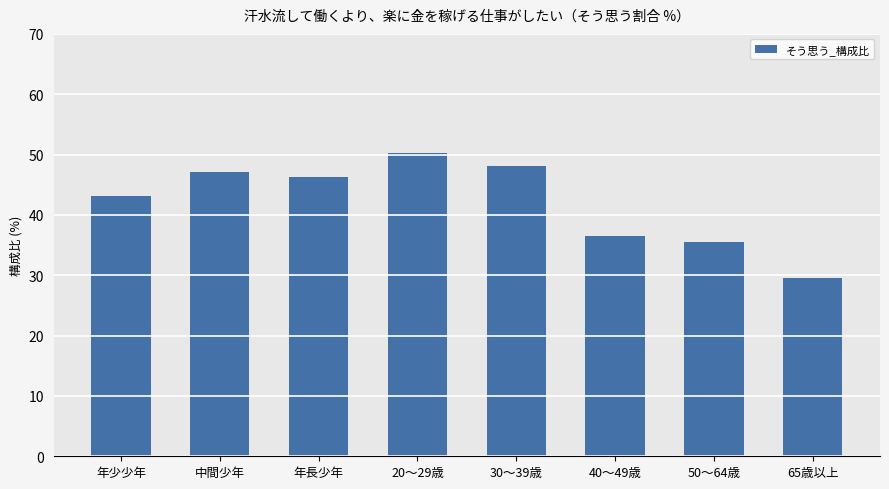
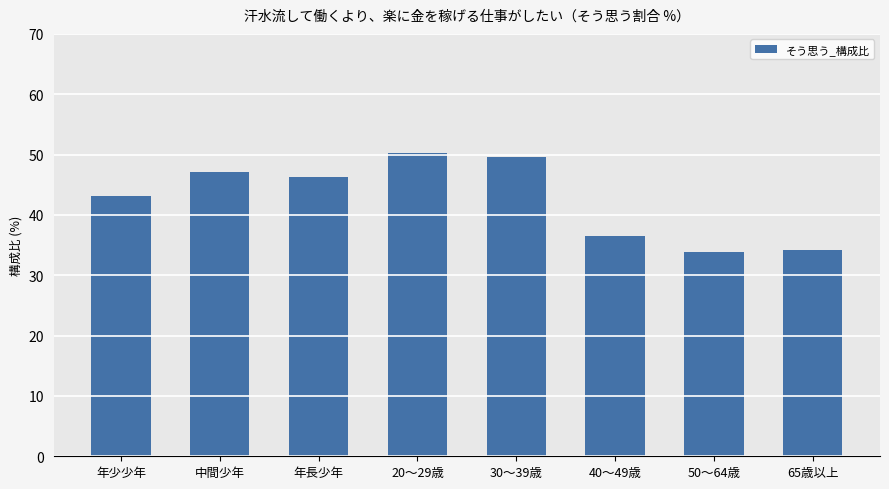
30～39歳: 48 -> 50
50～64歳: 36 -> 34
65歳以上: 30 -> 34
